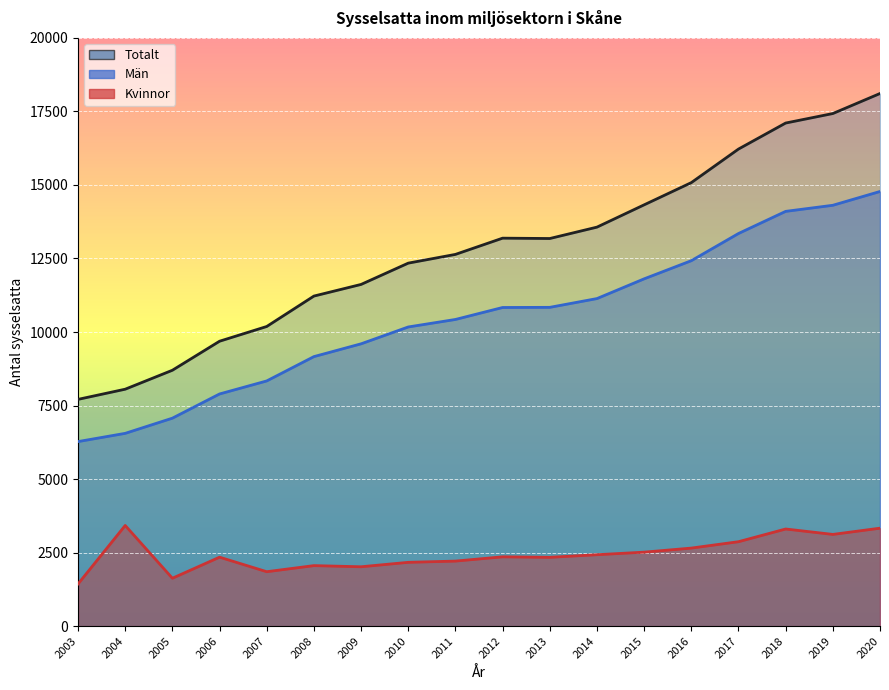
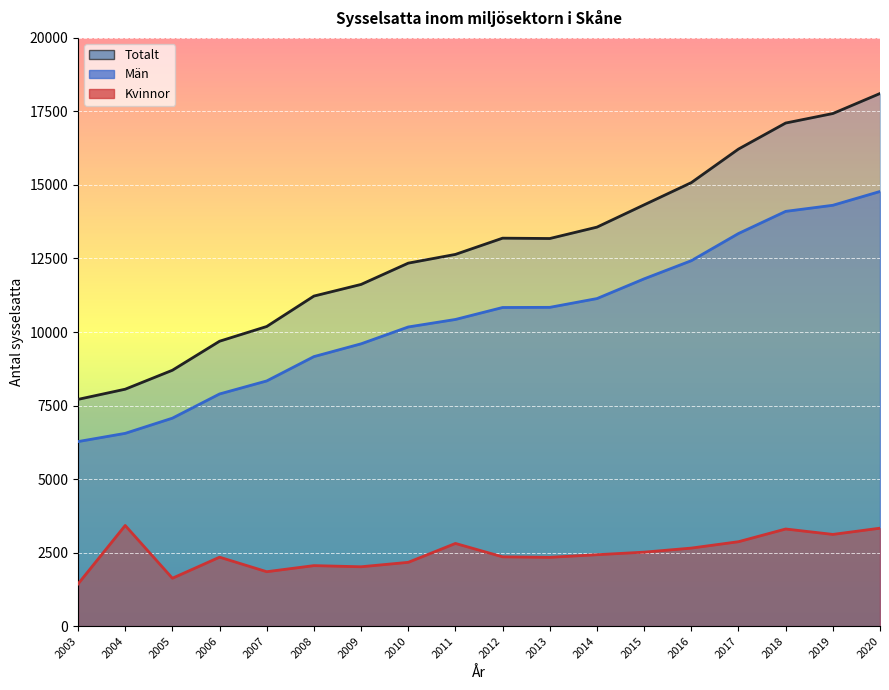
Kvinnor, 2011: 2200 -> 2800
